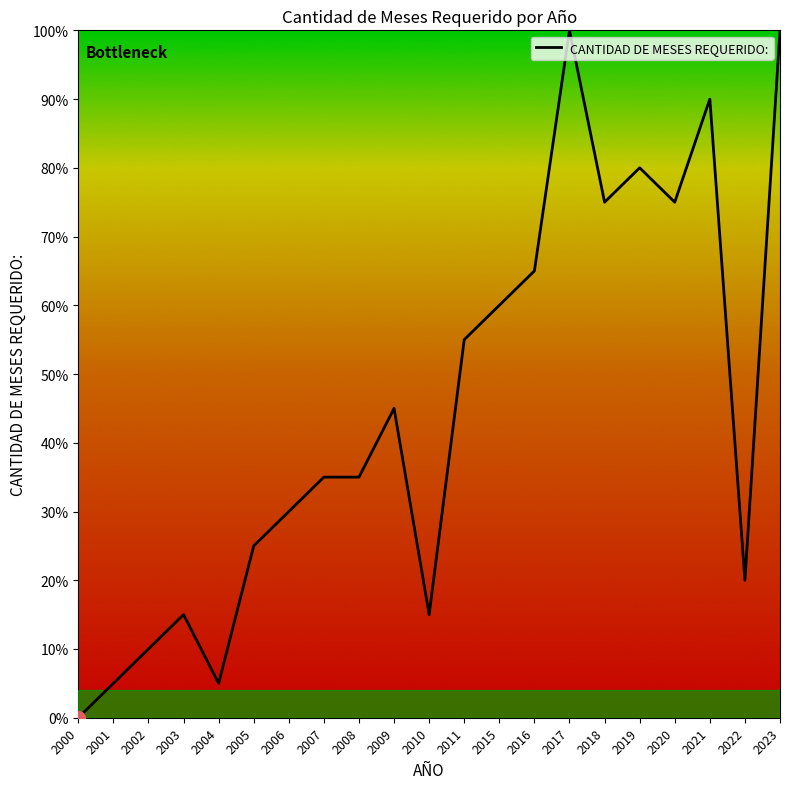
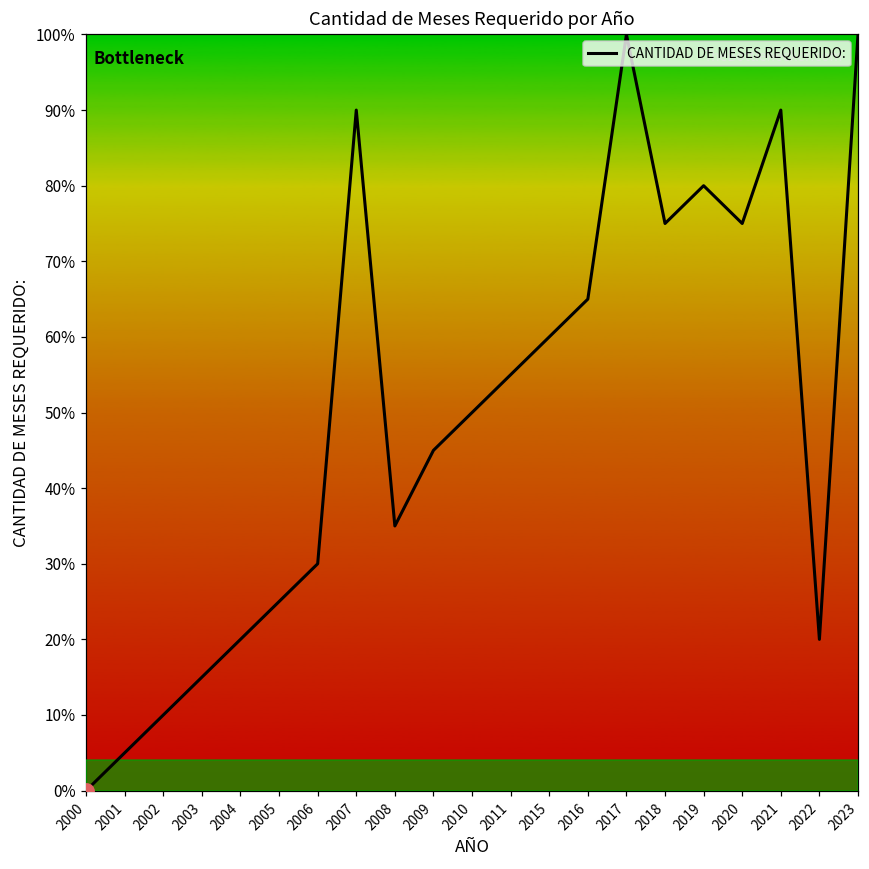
CANTIDAD DE MESES REQUERIDO:, 2004: 5% -> 20%
CANTIDAD DE MESES REQUERIDO:, 2007: 35% -> 90%
CANTIDAD DE MESES REQUERIDO:, 2010: 15% -> 50%
